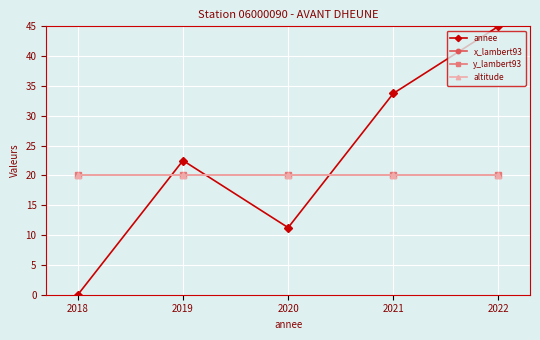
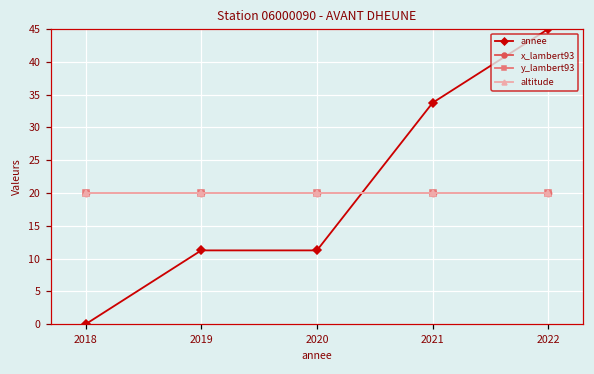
annee, 2019: 23 -> 11
